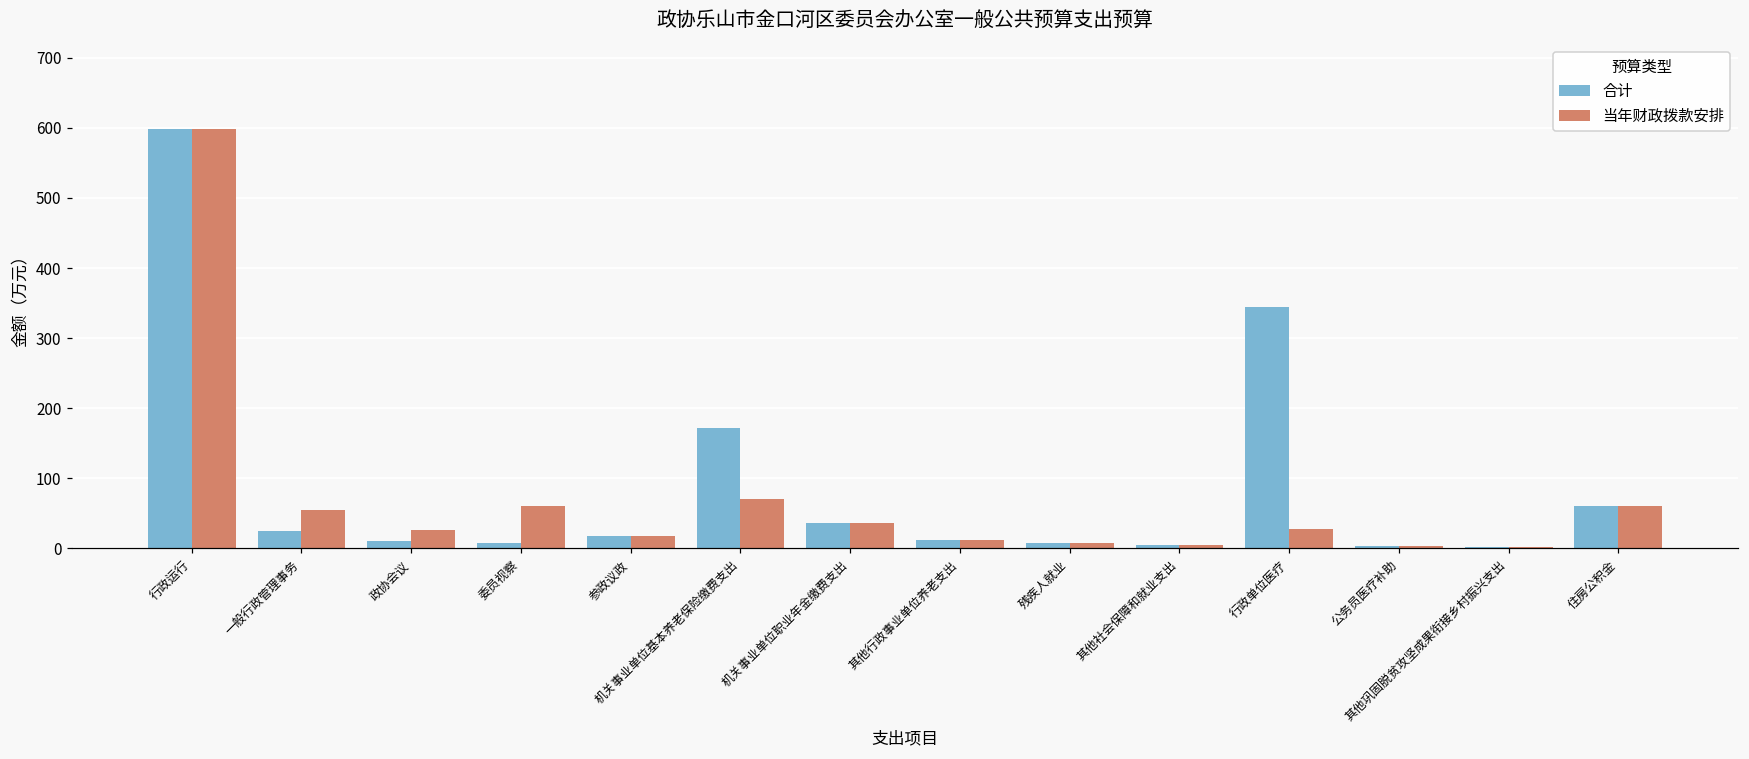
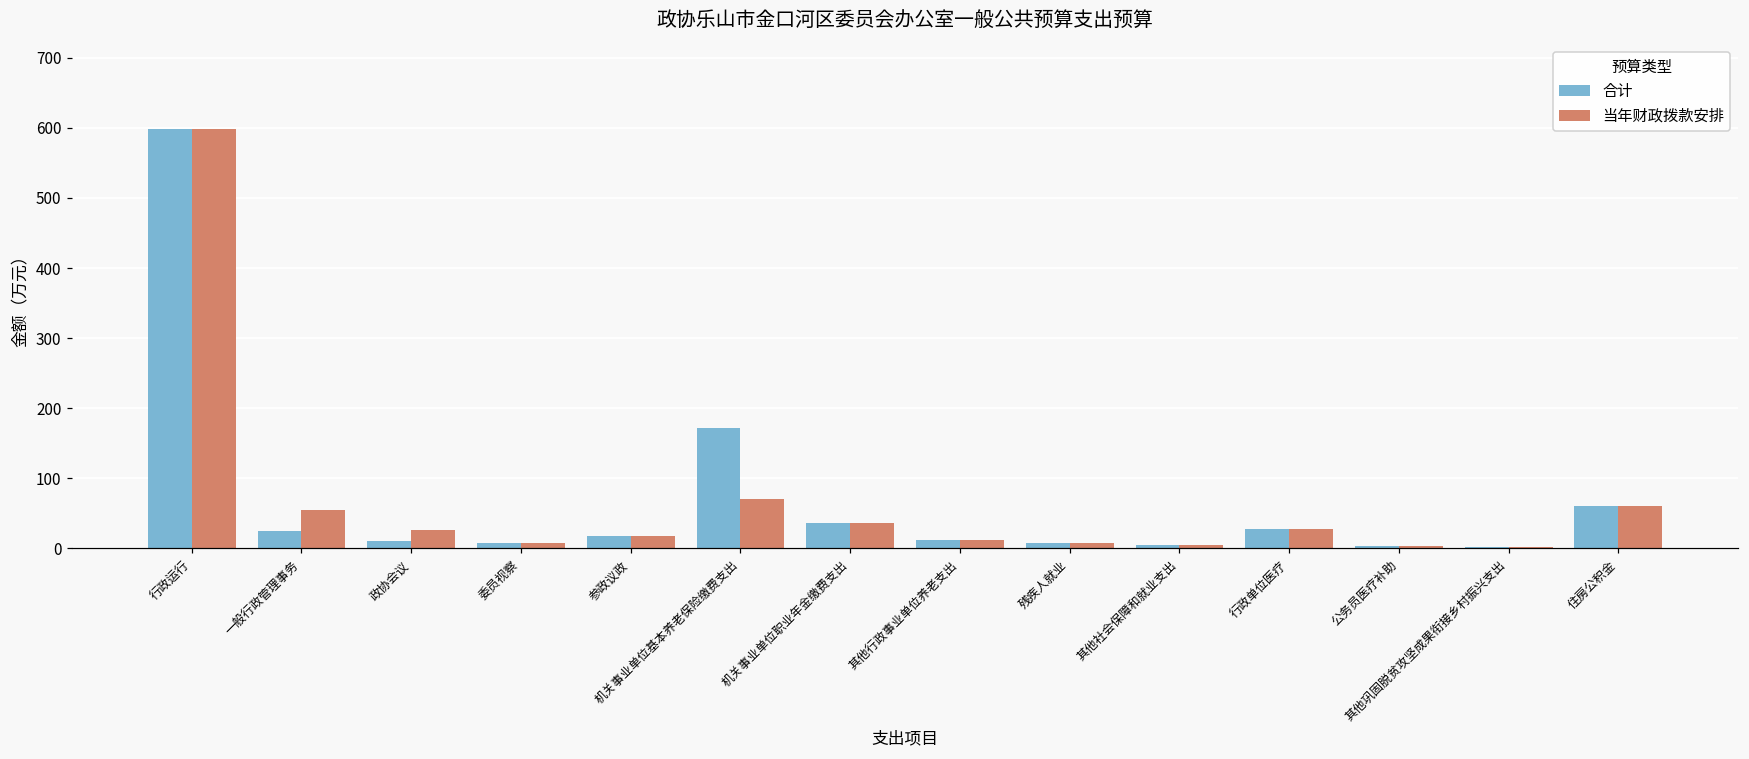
当年财政拨款安排, 委员视察: 60 -> 10
合计, 行政单位医疗: 340 -> 30
